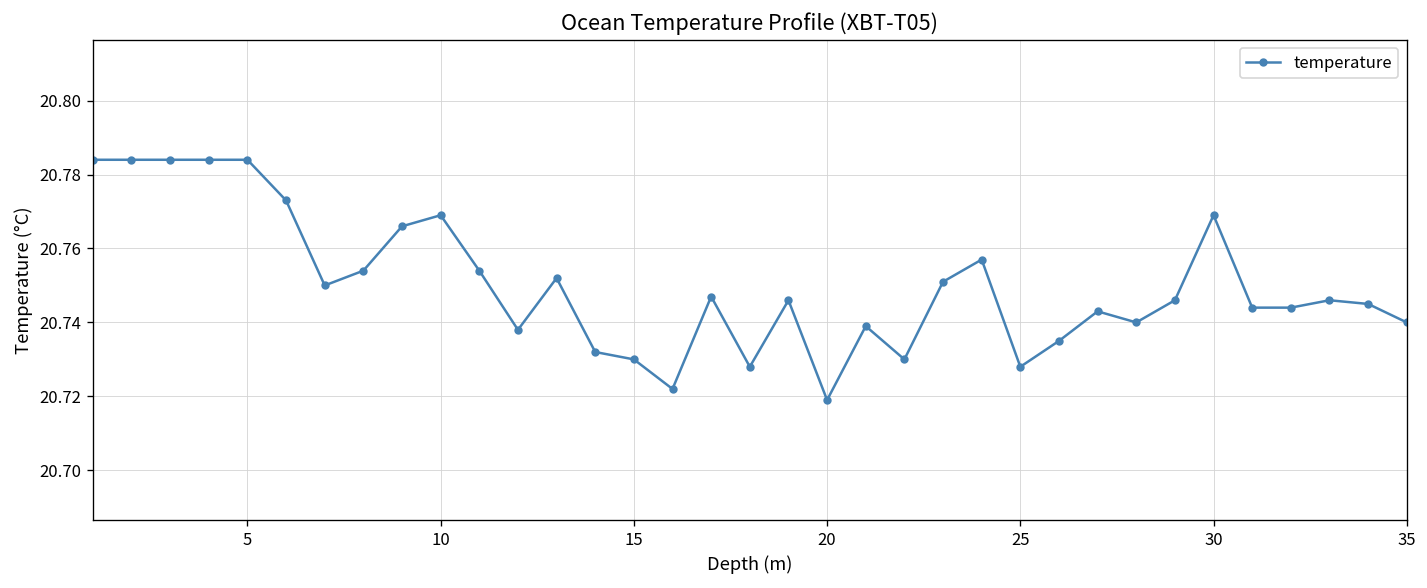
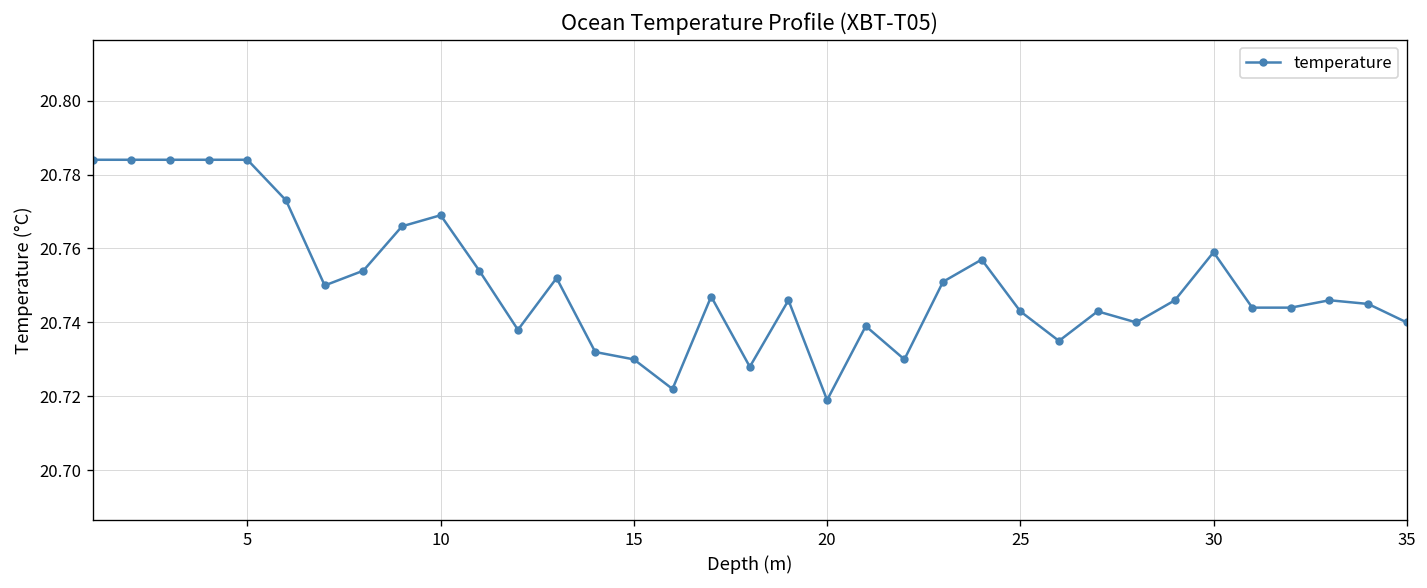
25: 20.728 -> 20.743
30: 20.769 -> 20.759
